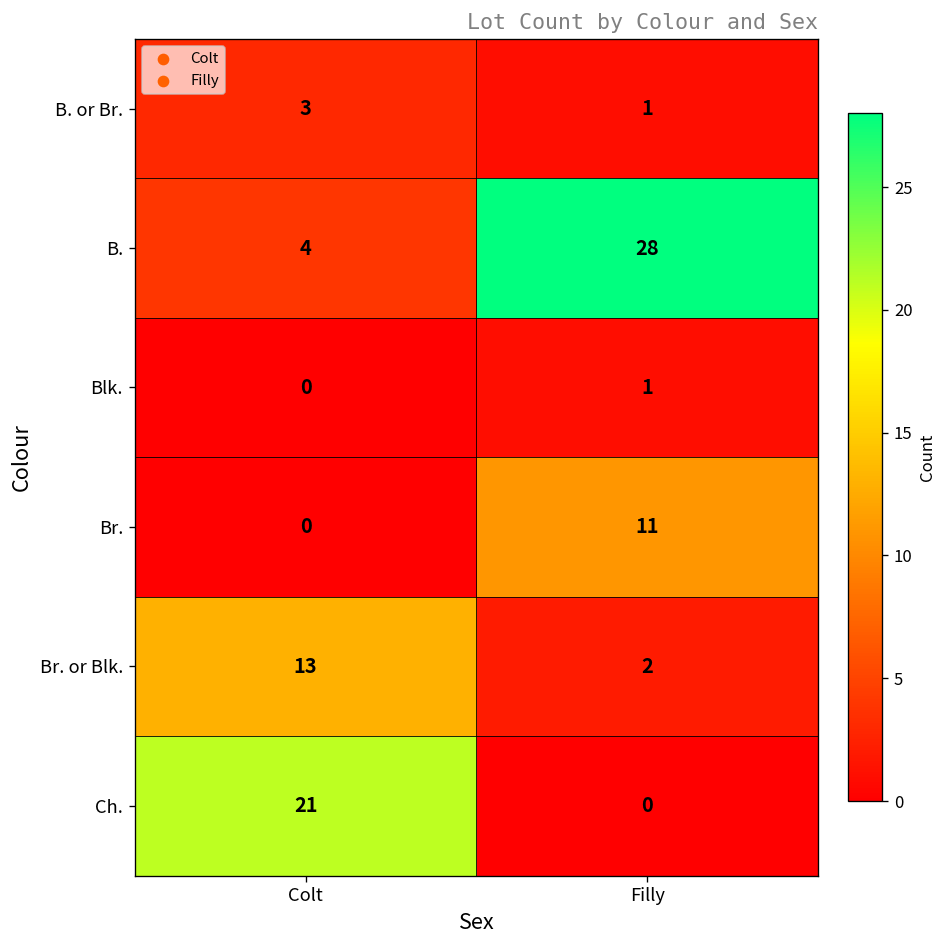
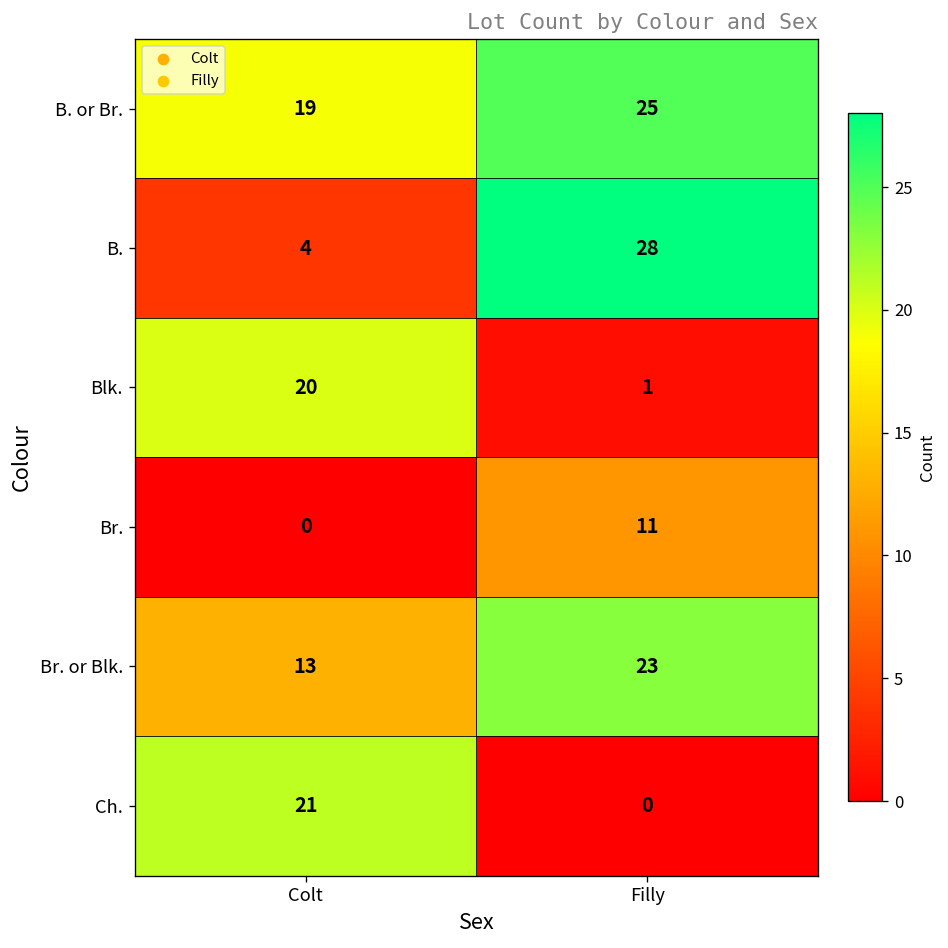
B. or Br., Colt: 3 -> 19
B. or Br., Filly: 1 -> 25
Blk., Colt: 0 -> 20
Br. or Blk., Filly: 2 -> 23
